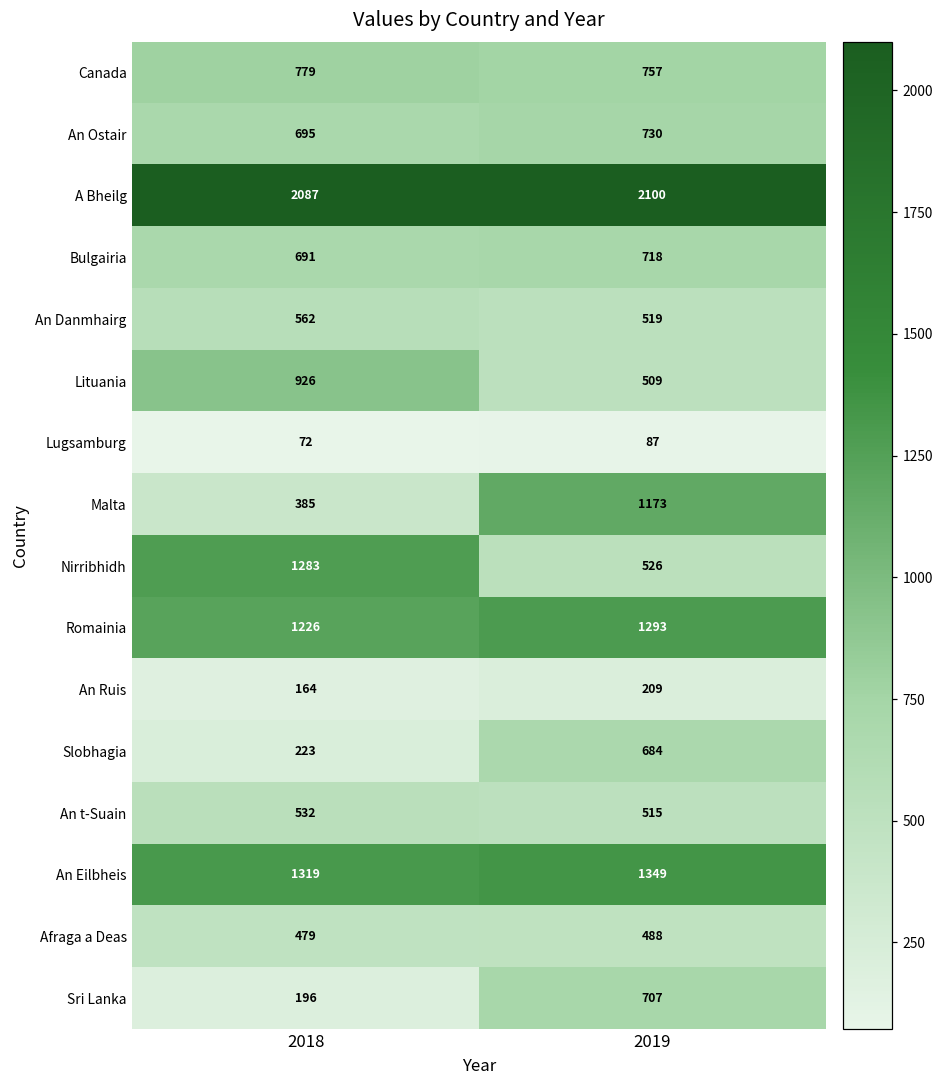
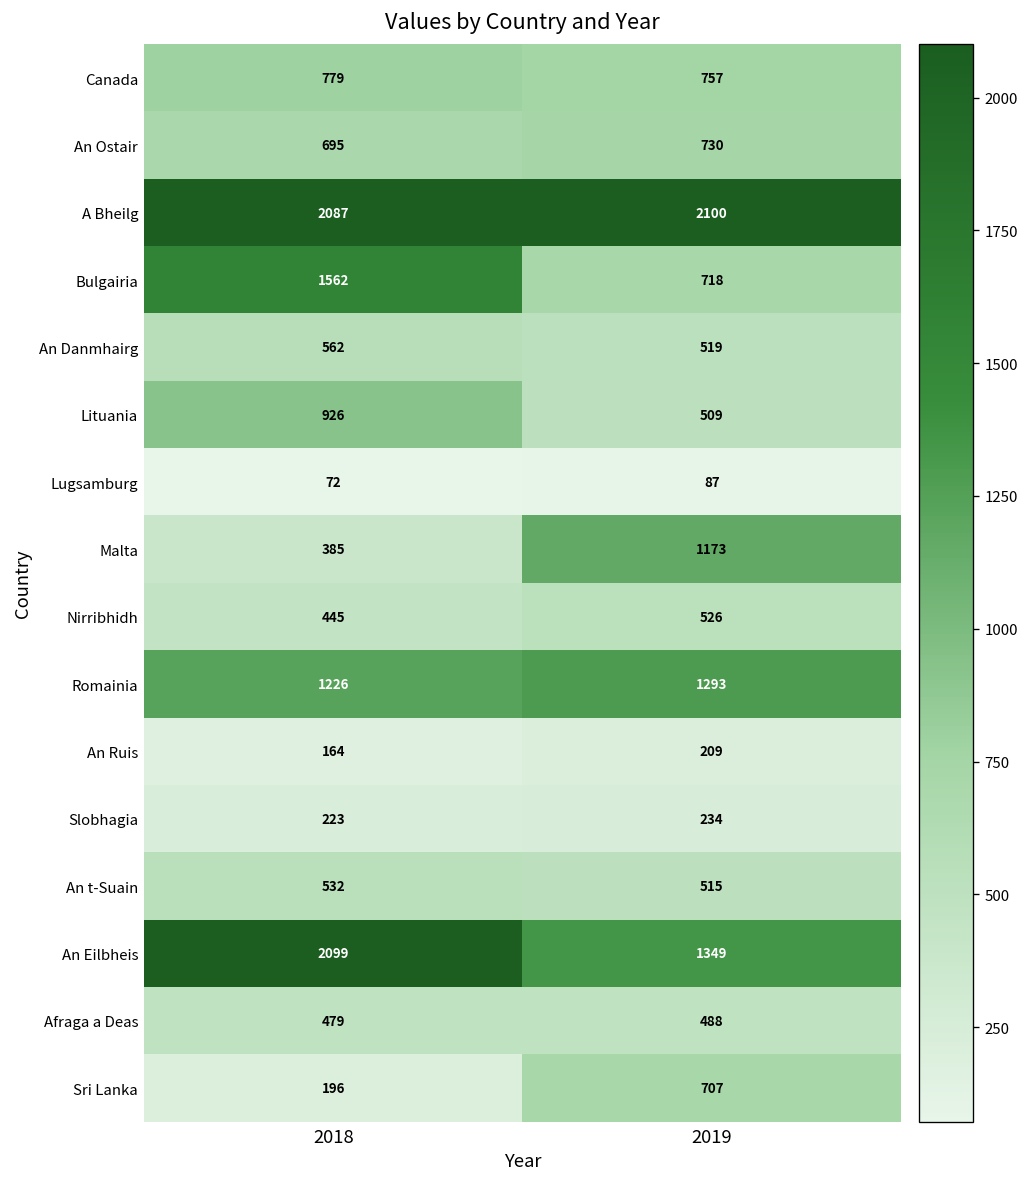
Bulgairia, 2018: 691 -> 1562
Nirribhidh, 2018: 1283 -> 445
Slobhagia, 2019: 684 -> 234
An Eilbheis, 2018: 1319 -> 2099
